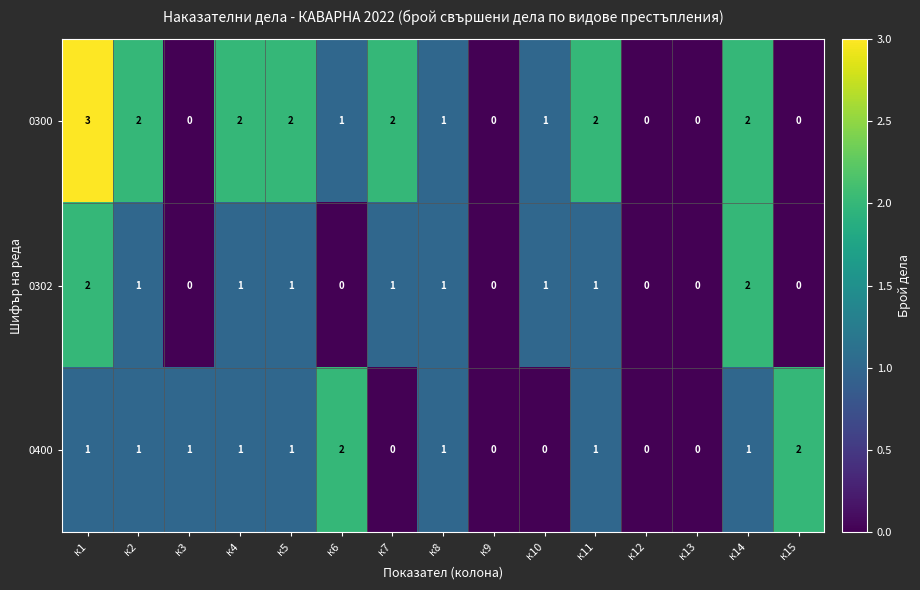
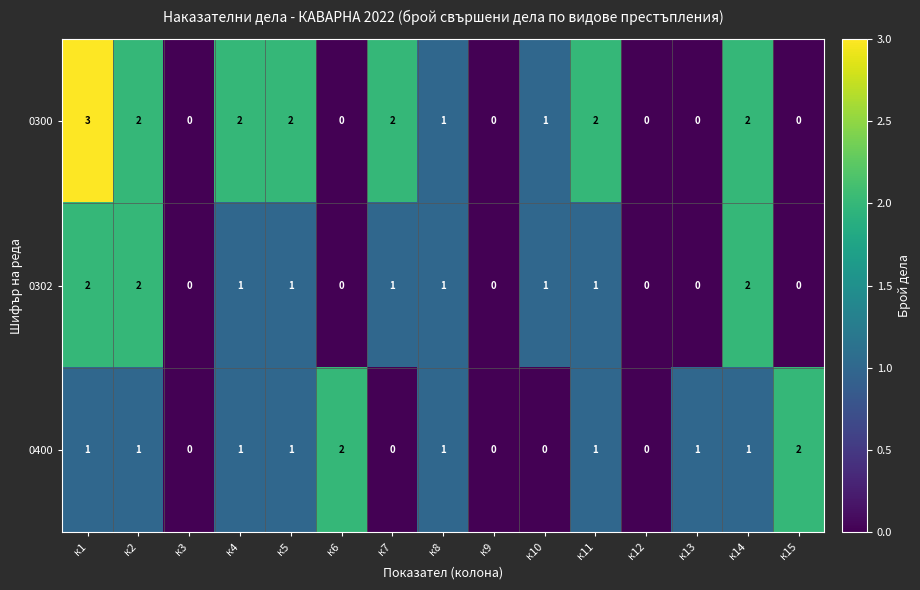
0300, к6: 1 -> 0
0302, к2: 1 -> 2
0400, к3: 1 -> 0
0400, к13: 0 -> 1
